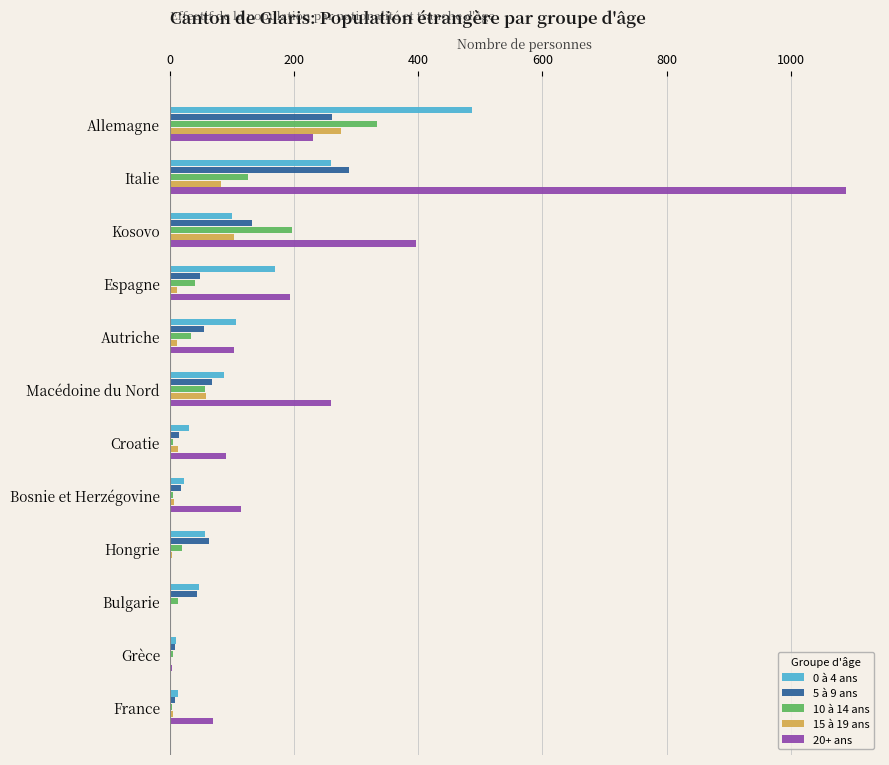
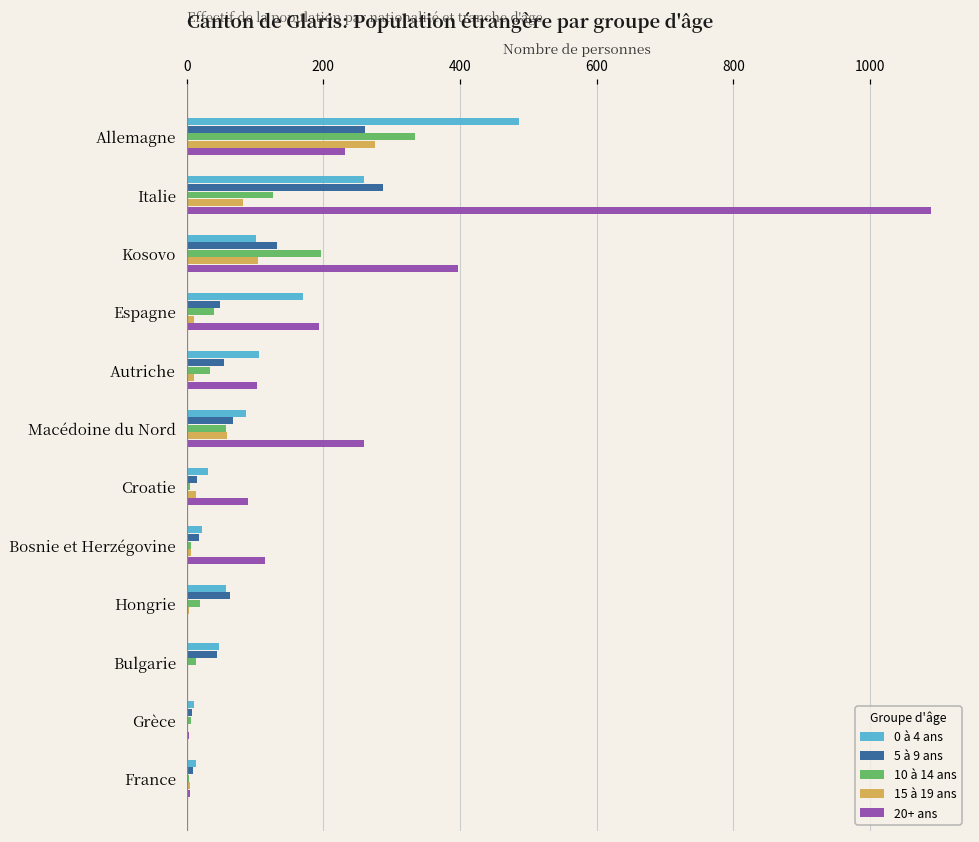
20+ ans, France: 70 -> 10
